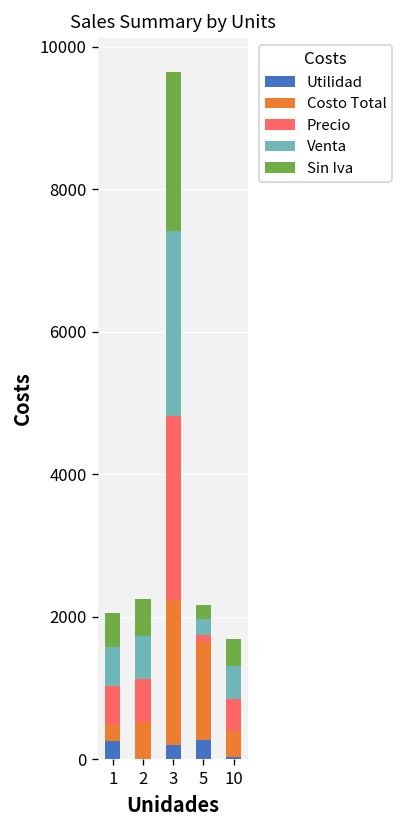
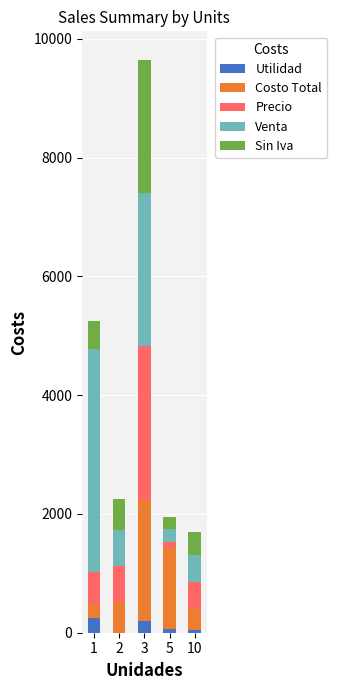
Venta, 1: 600 -> 3800
Utilidad, 5: 300 -> 100
